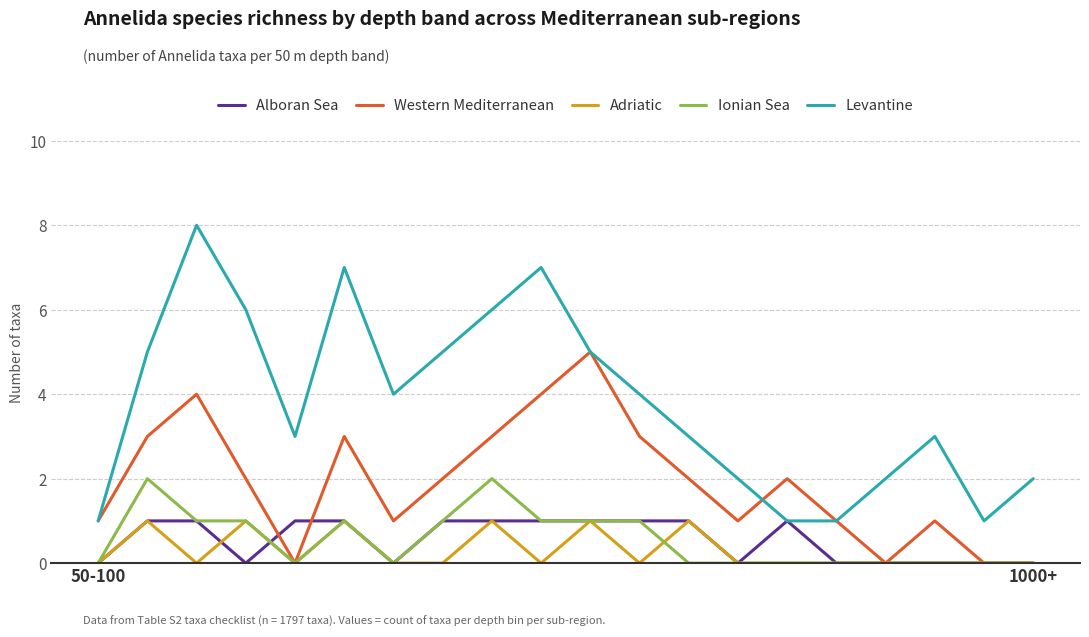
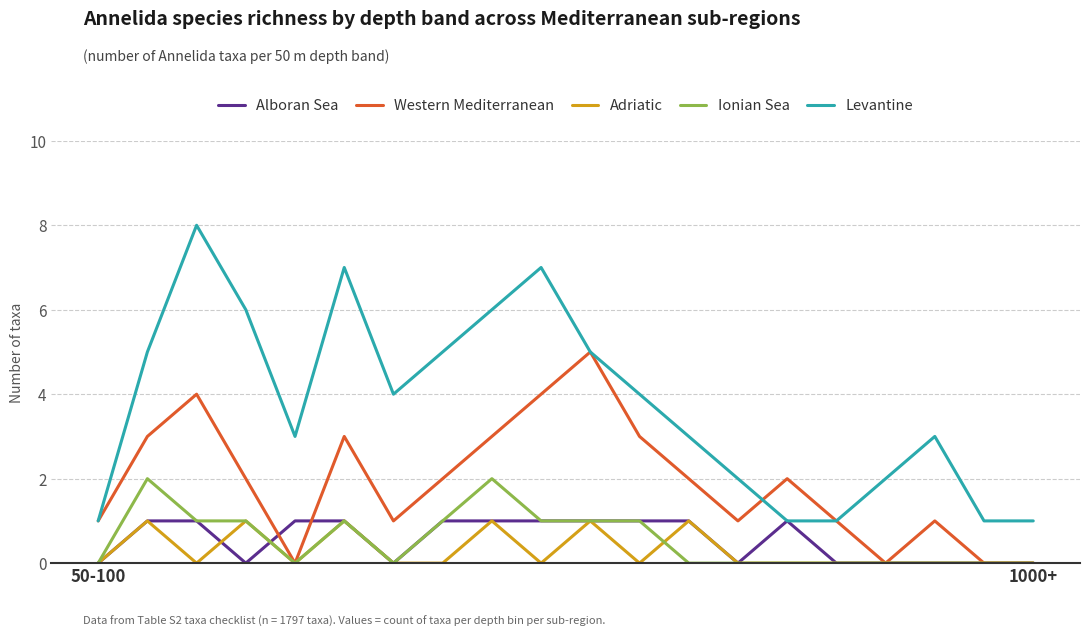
Levantine, 1000+: 2 -> 1
